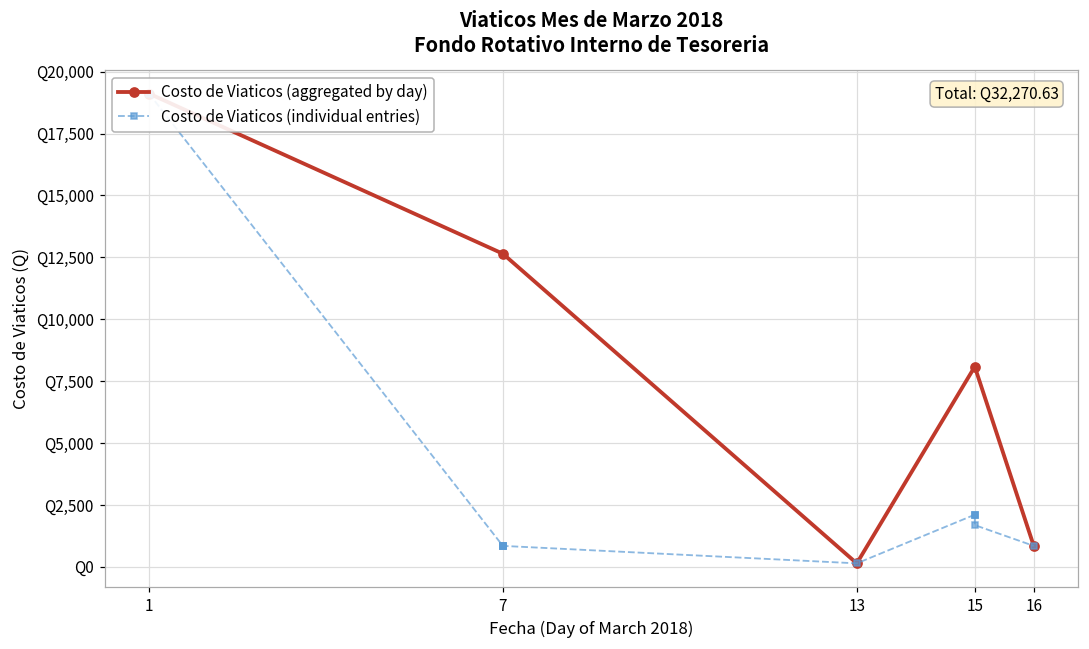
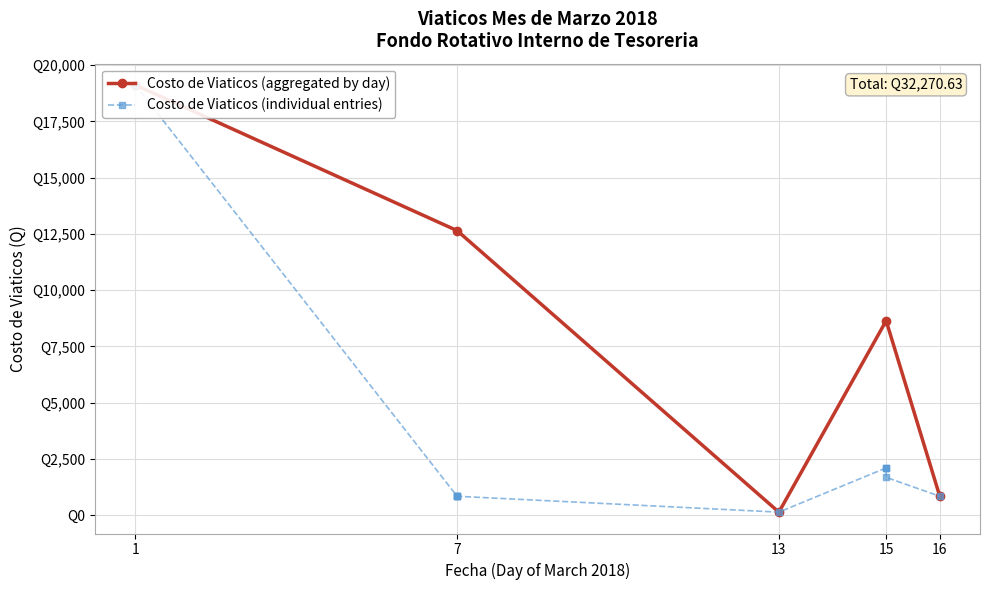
Costo de Viaticos (aggregated by day), 15: Q8,100 -> Q8,600
